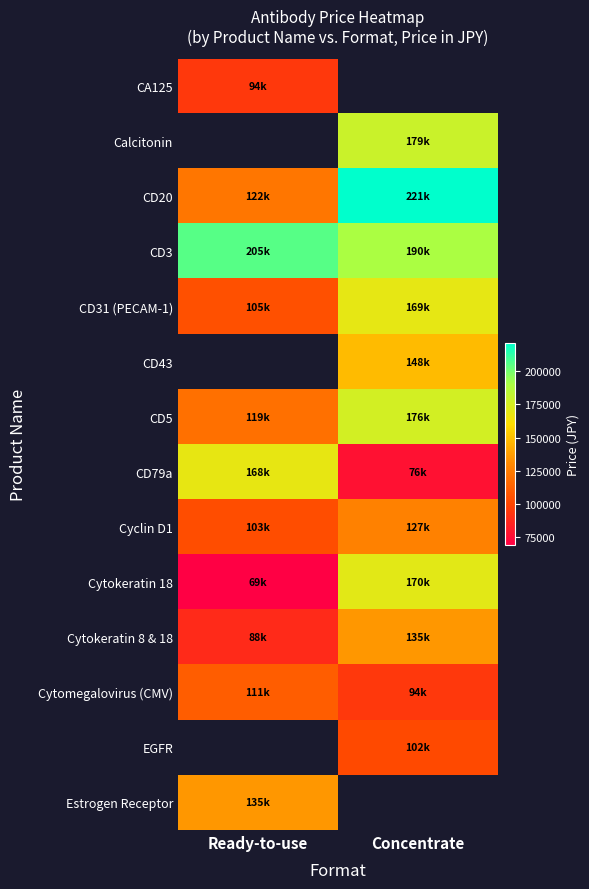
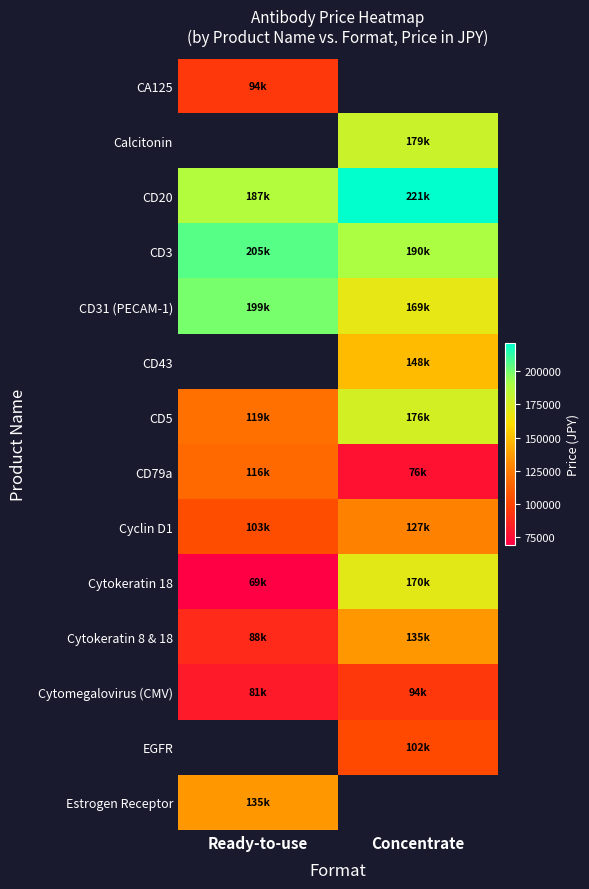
CD20, Ready-to-use: 122k -> 187k
CD31 (PECAM-1), Ready-to-use: 105k -> 199k
CD79a, Ready-to-use: 168k -> 116k
Cytomegalovirus (CMV), Ready-to-use: 111k -> 81k
